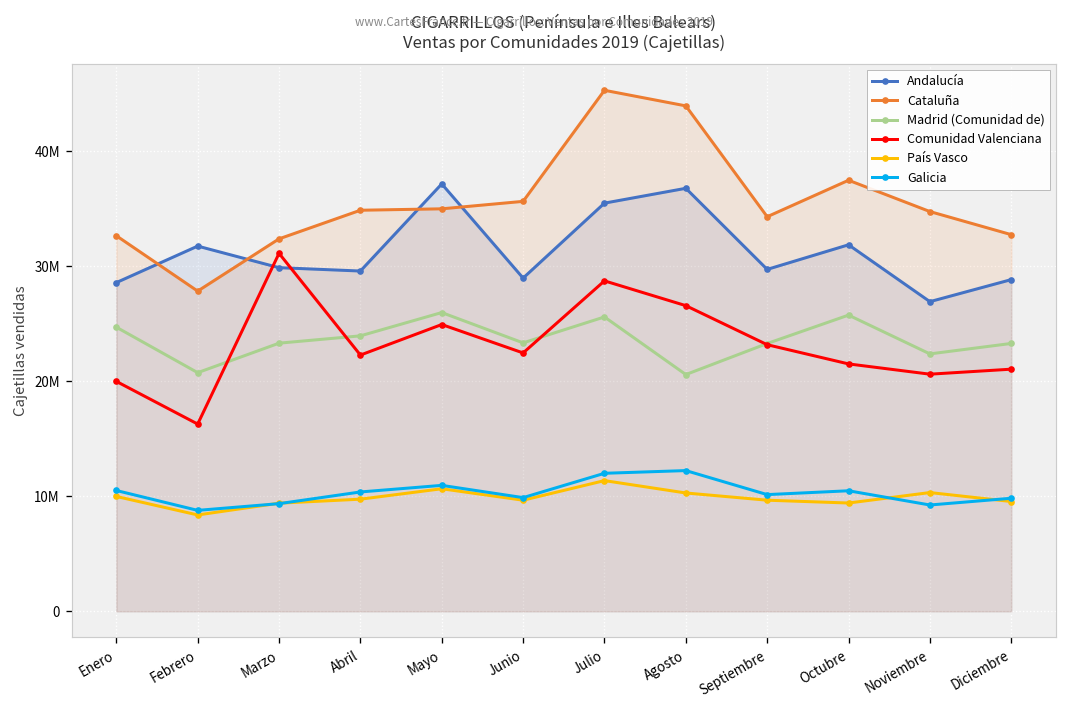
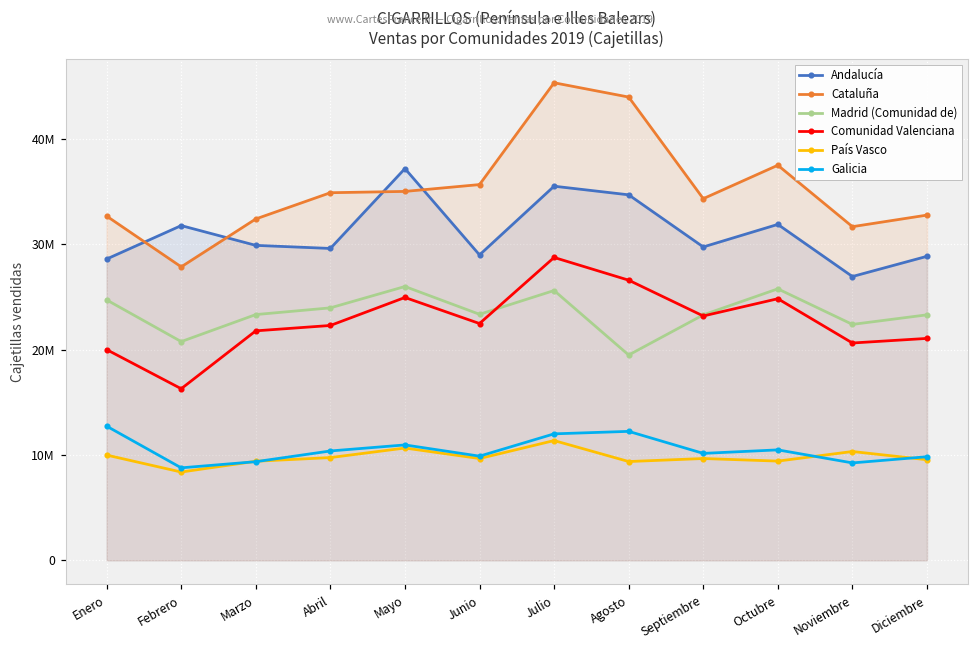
Galicia, Enero: 11000000 -> 13000000
Comunidad Valenciana, Marzo: 31000000 -> 22000000
Andalucía, Agosto: 37000000 -> 35000000
Madrid (Comunidad de), Agosto: 21000000 -> 19000000
País Vasco, Agosto: 10000000 -> 9000000
Comunidad Valenciana, Octubre: 22000000 -> 25000000
Cataluña, Noviembre: 35000000 -> 32000000
